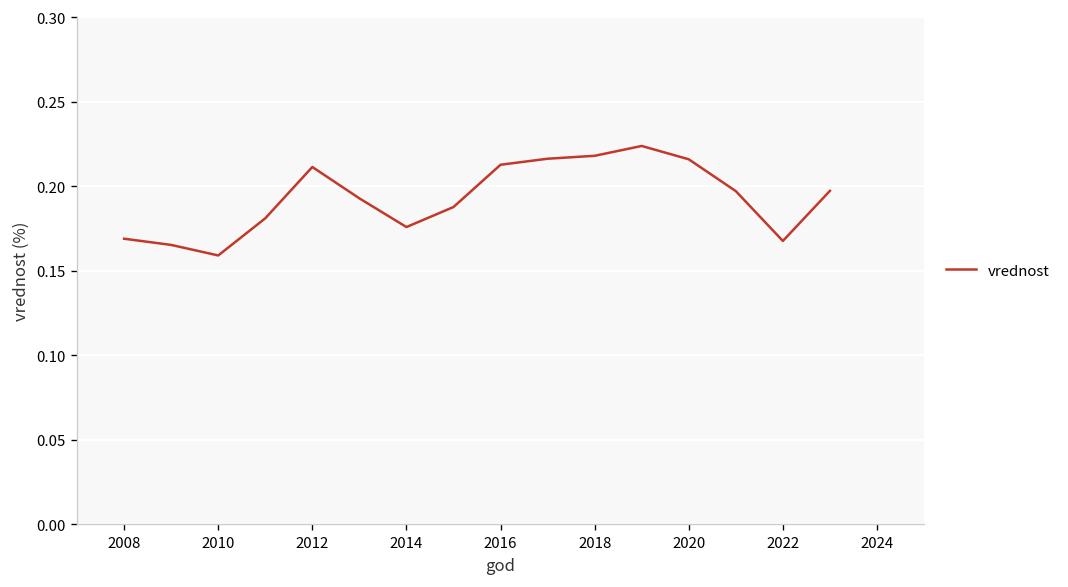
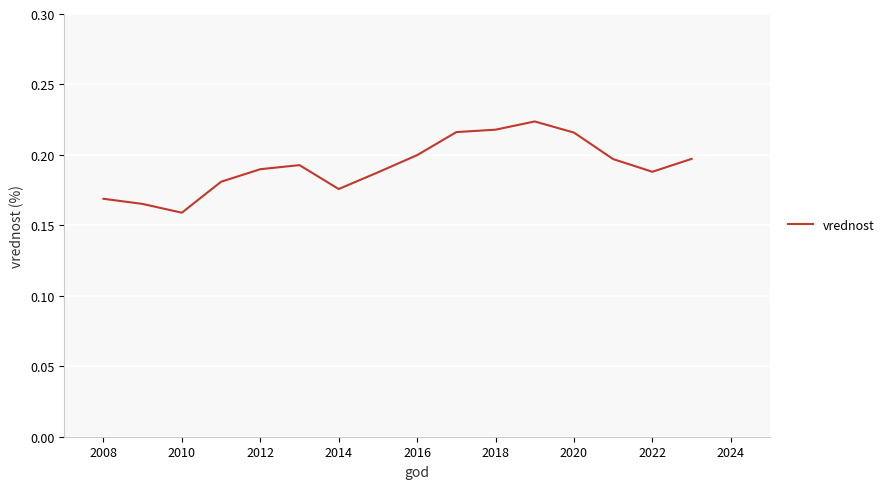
2012: 0.211 -> 0.190
2016: 0.213 -> 0.200
2022: 0.168 -> 0.188
